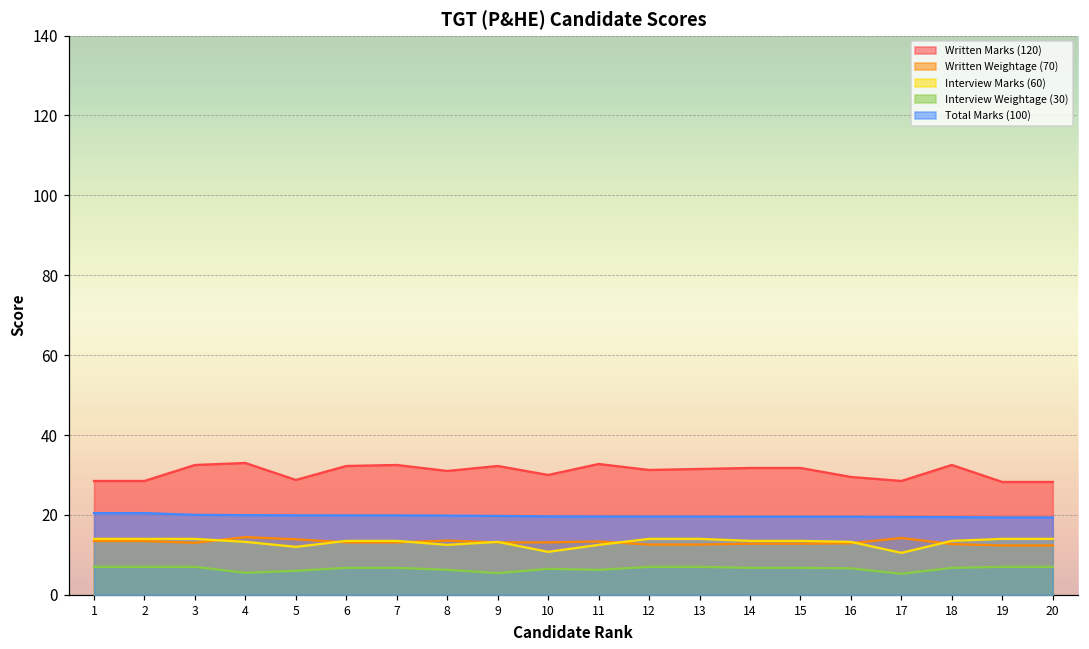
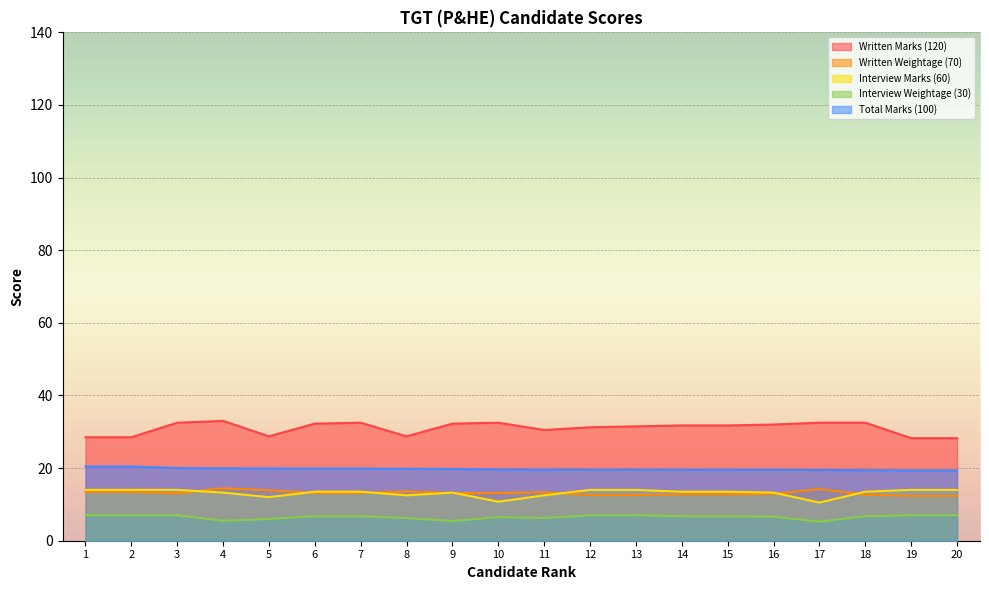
Written Marks (120), 8: 31 -> 29
Written Marks (120), 10: 30 -> 33
Written Marks (120), 11: 33 -> 31
Written Marks (120), 16: 30 -> 32
Written Marks (120), 17: 29 -> 33
